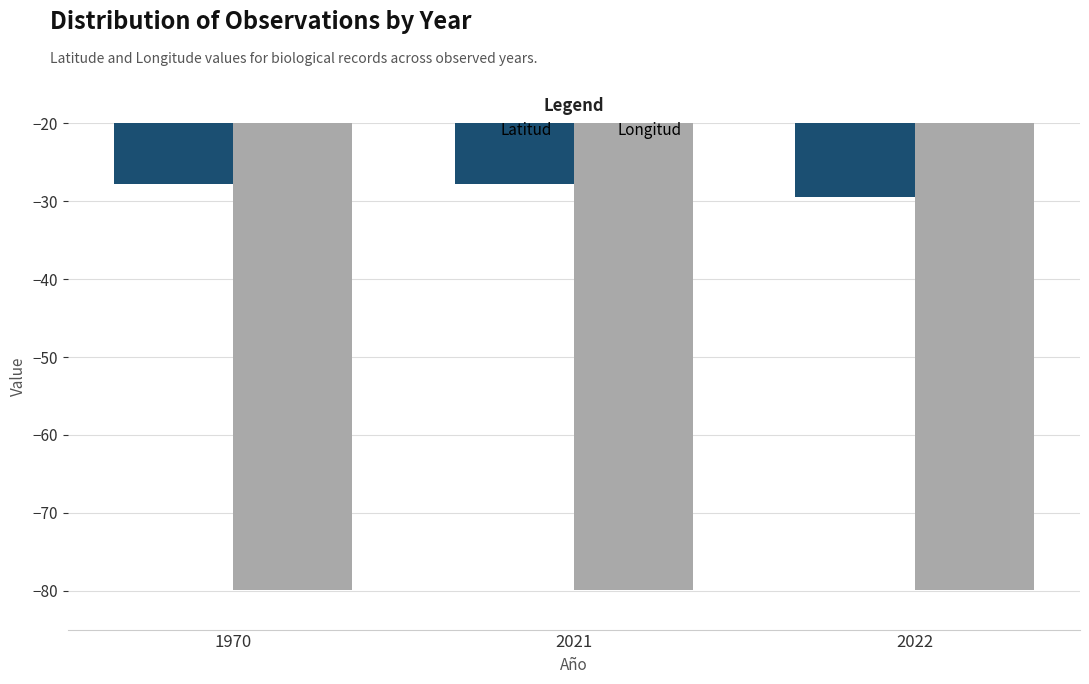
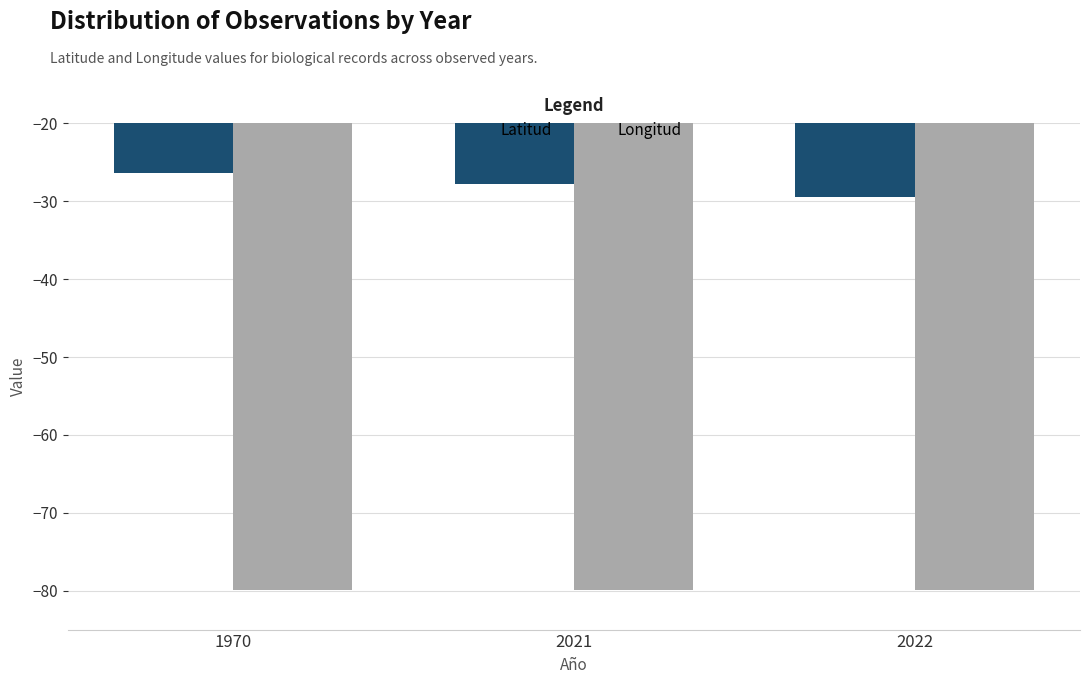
Latitud, 1970: -28 -> -26
